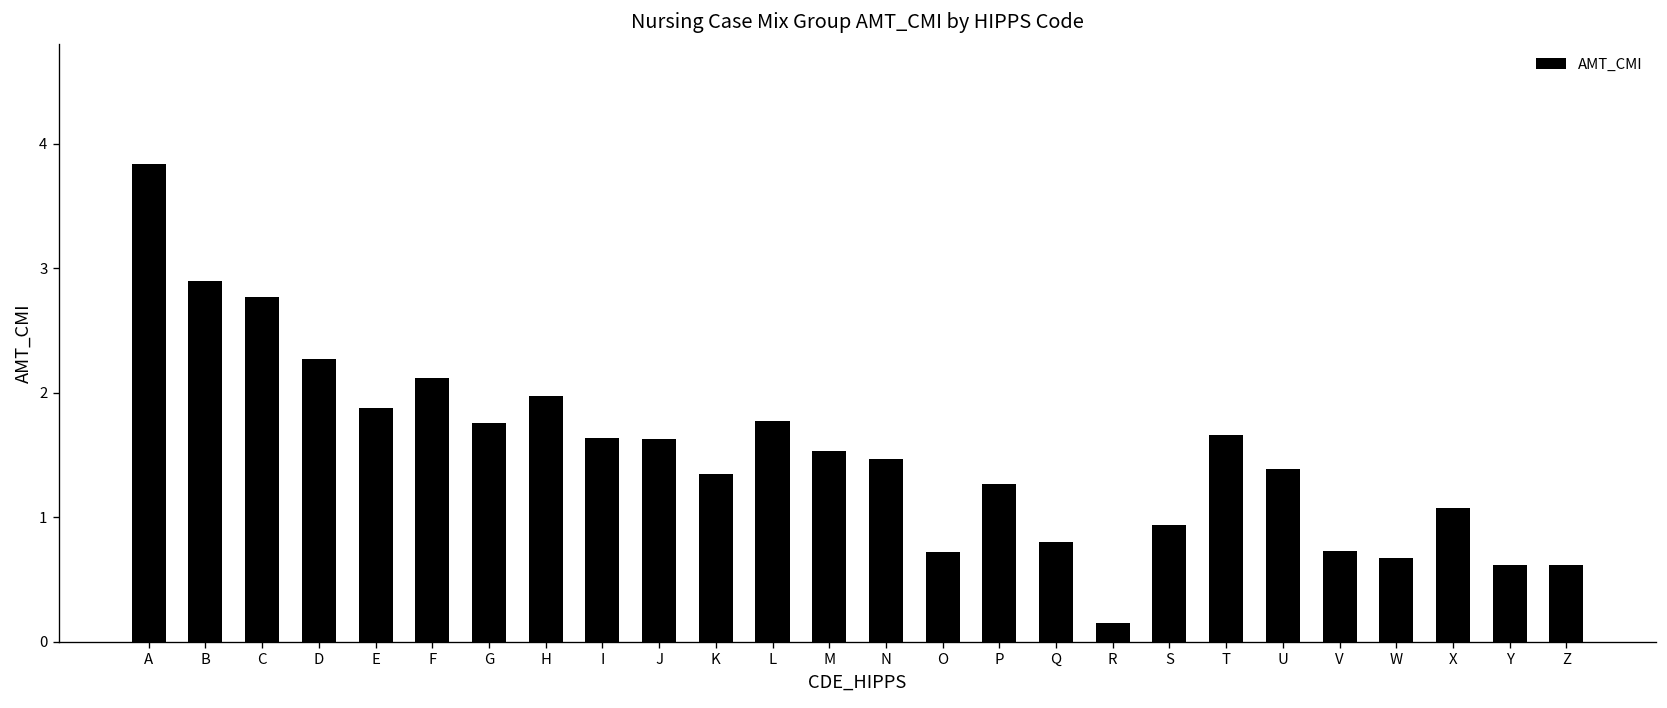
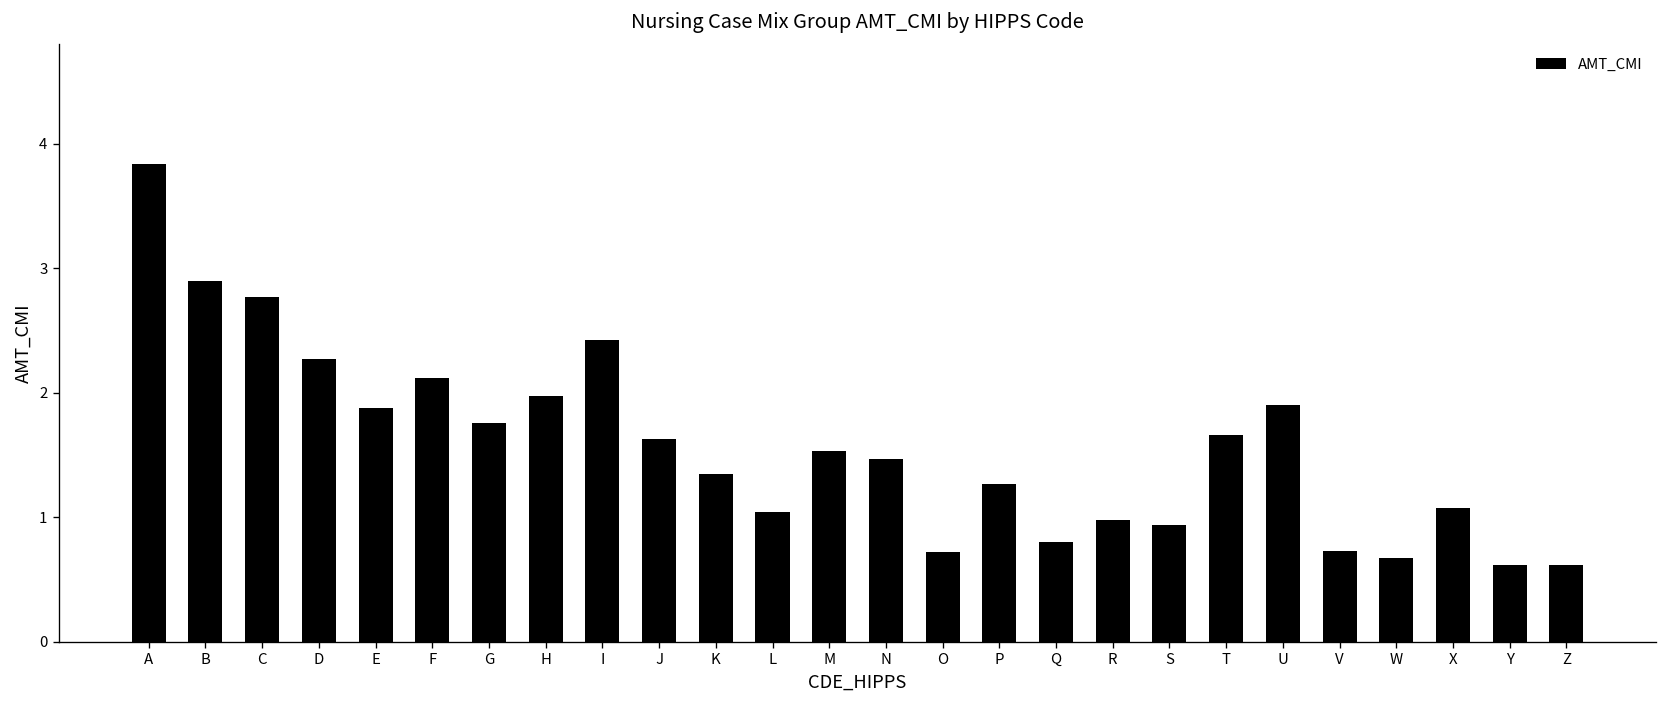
I: 1.64 -> 2.42
L: 1.77 -> 1.04
R: 0.15 -> 0.98
U: 1.39 -> 1.90
